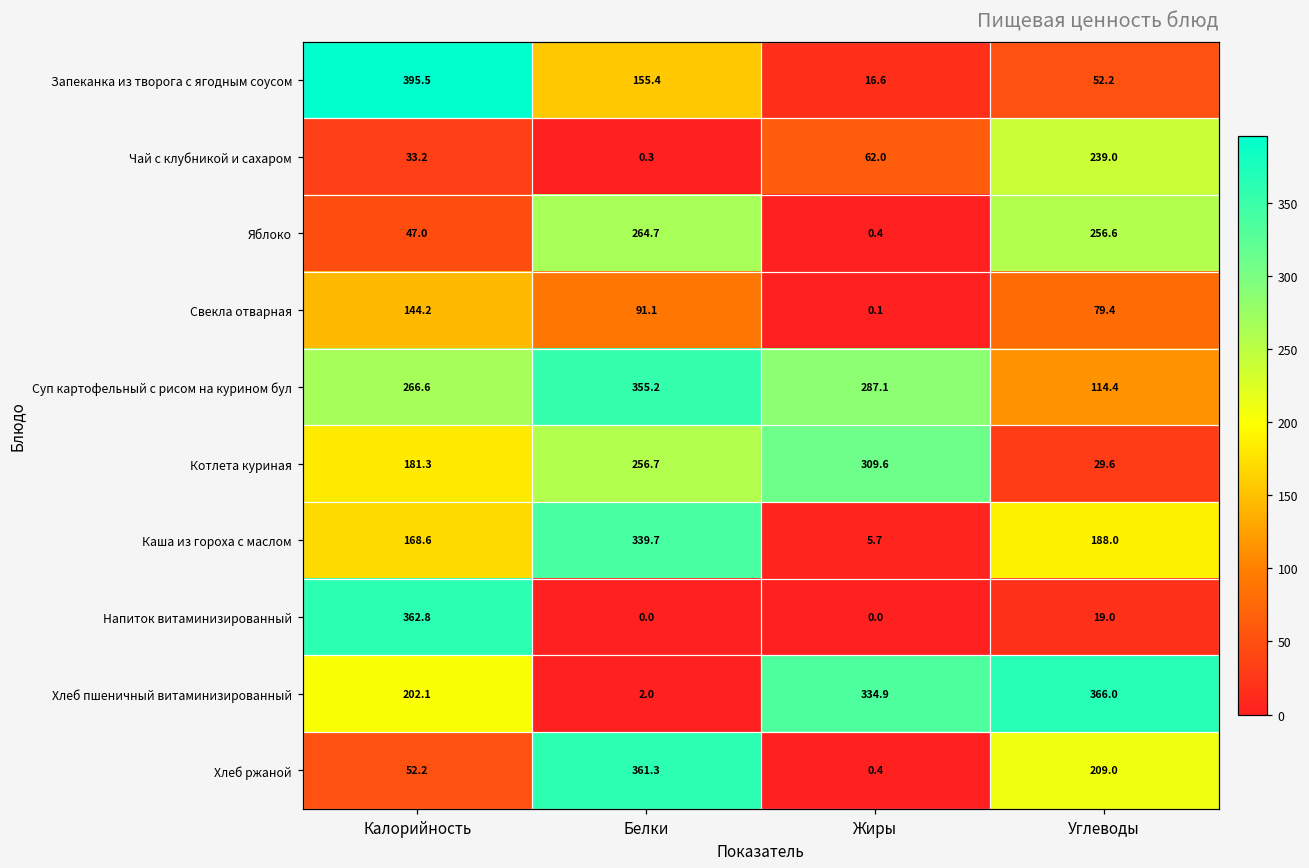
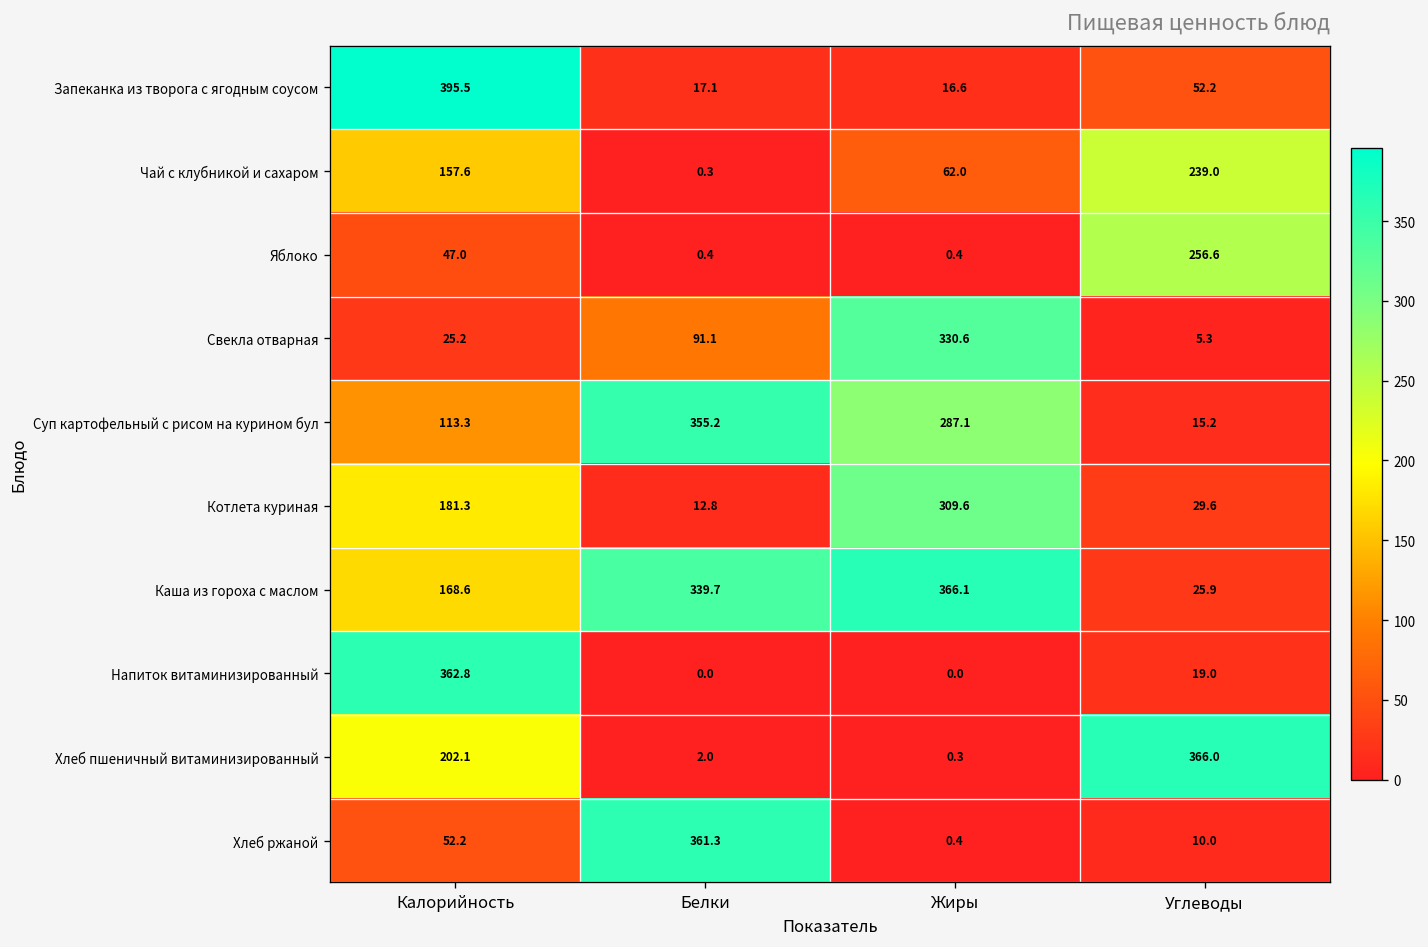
Запеканка из творога с ягодным соусом, Белки: 155.4 -> 17.1
Чай с клубникой и сахаром, Калорийность: 33.2 -> 157.6
Яблоко, Белки: 264.7 -> 0.4
Свекла отварная, Калорийность: 144.2 -> 25.2
Свекла отварная, Жиры: 0.1 -> 330.6
Свекла отварная, Углеводы: 79.4 -> 5.3
Суп картофельный с рисом на курином бул, Калорийность: 266.6 -> 113.3
Суп картофельный с рисом на курином бул, Углеводы: 114.4 -> 15.2
Котлета куриная, Белки: 256.7 -> 12.8
Каша из гороха с маслом, Жиры: 5.7 -> 366.1
Каша из гороха с маслом, Углеводы: 188.0 -> 25.9
Хлеб пшеничный витаминизированный, Жиры: 334.9 -> 0.3
Хлеб ржаной, Углеводы: 209.0 -> 10.0
